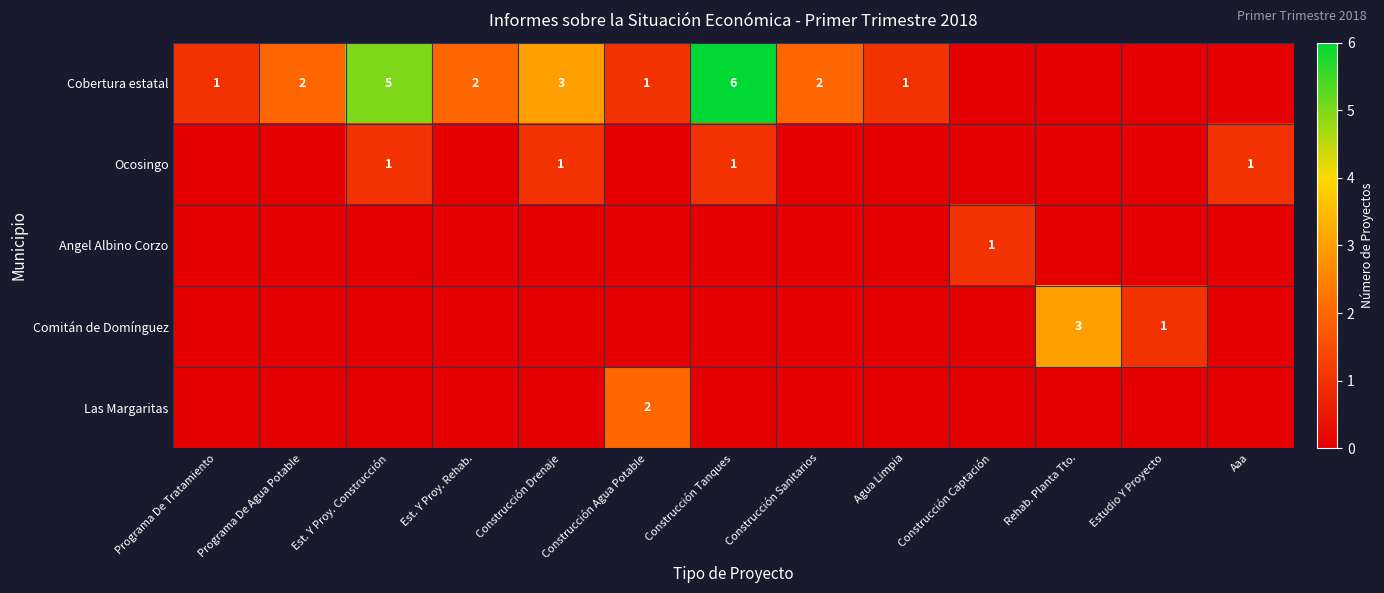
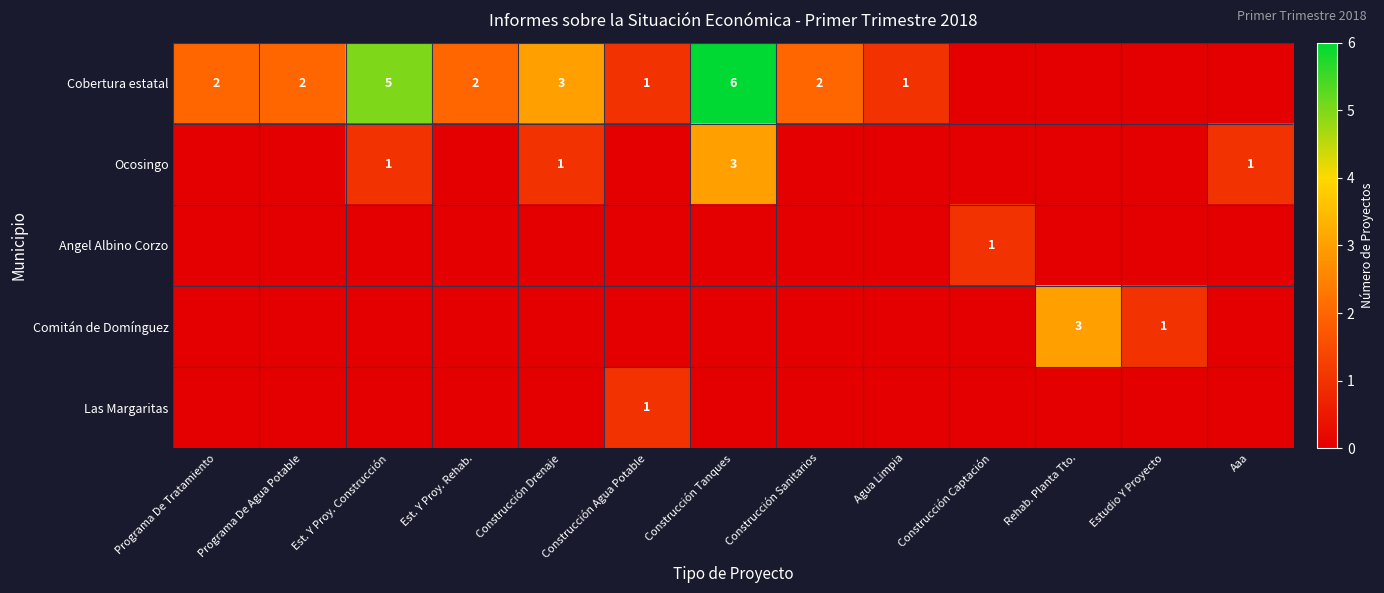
Cobertura estatal, Programa De Tratamiento: 1 -> 2
Ocosingo, Construcción Tanques: 1 -> 3
Las Margaritas, Construcción Agua Potable: 2 -> 1
